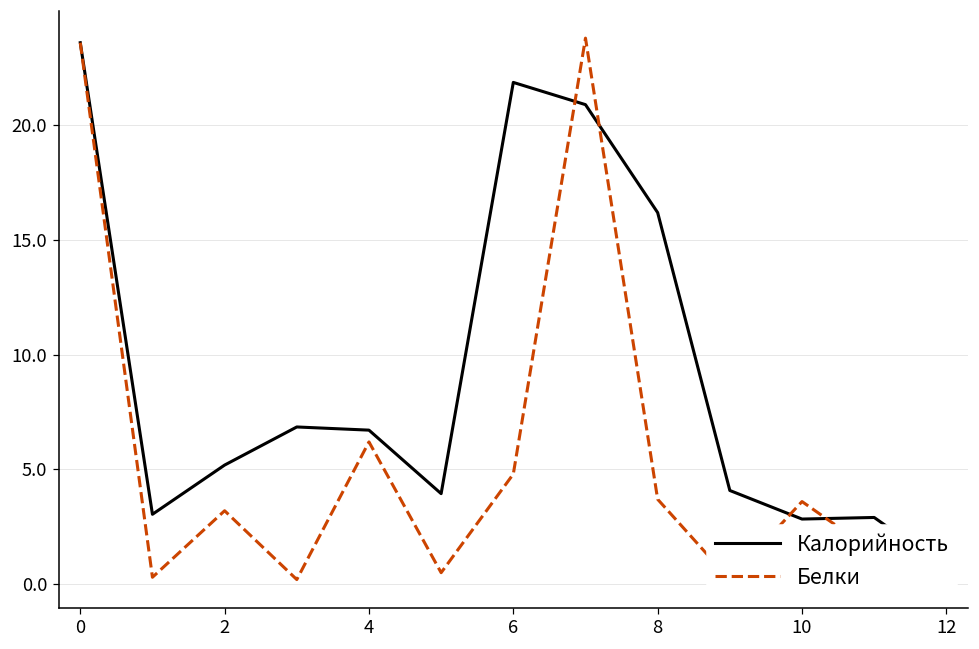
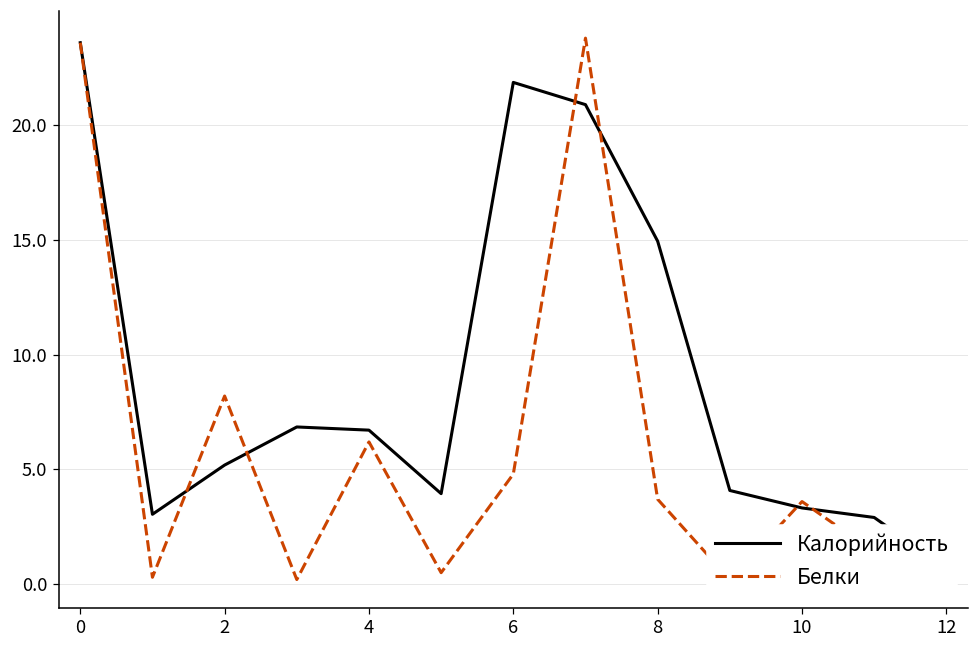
Белки, 2: 3.2 -> 8.2
Калорийность, 8: 16.2 -> 14.9
Калорийность, 10: 2.8 -> 3.3
